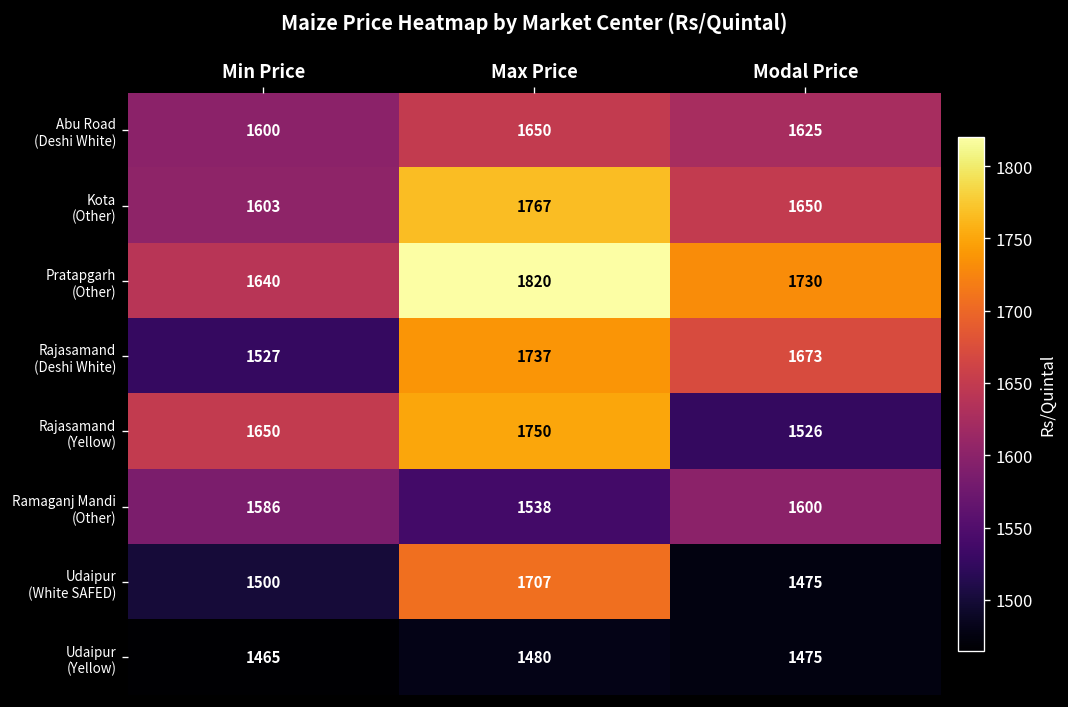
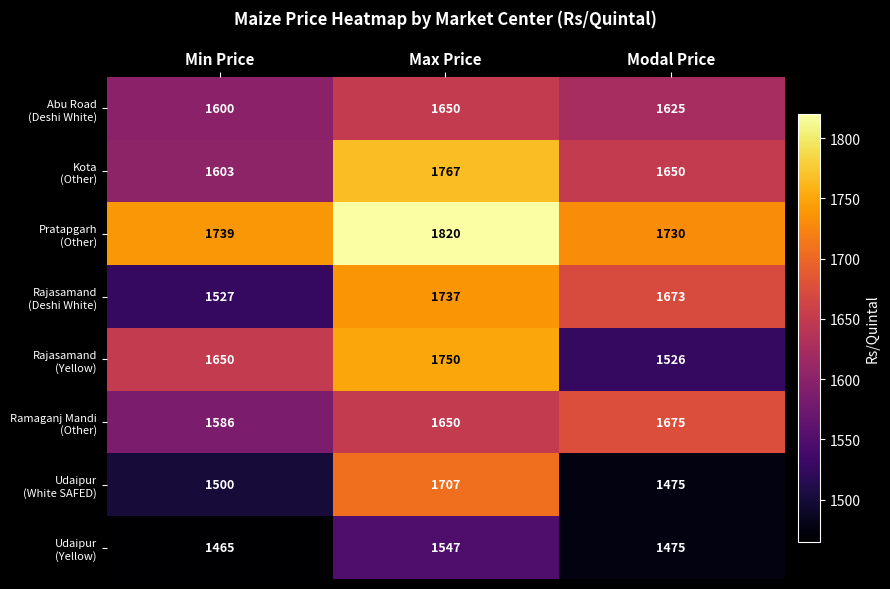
Pratapgarh (Other), Min Price: 1640 -> 1739
Ramaganj Mandi (Other), Max Price: 1538 -> 1650
Ramaganj Mandi (Other), Modal Price: 1600 -> 1675
Udaipur (Yellow), Max Price: 1480 -> 1547
